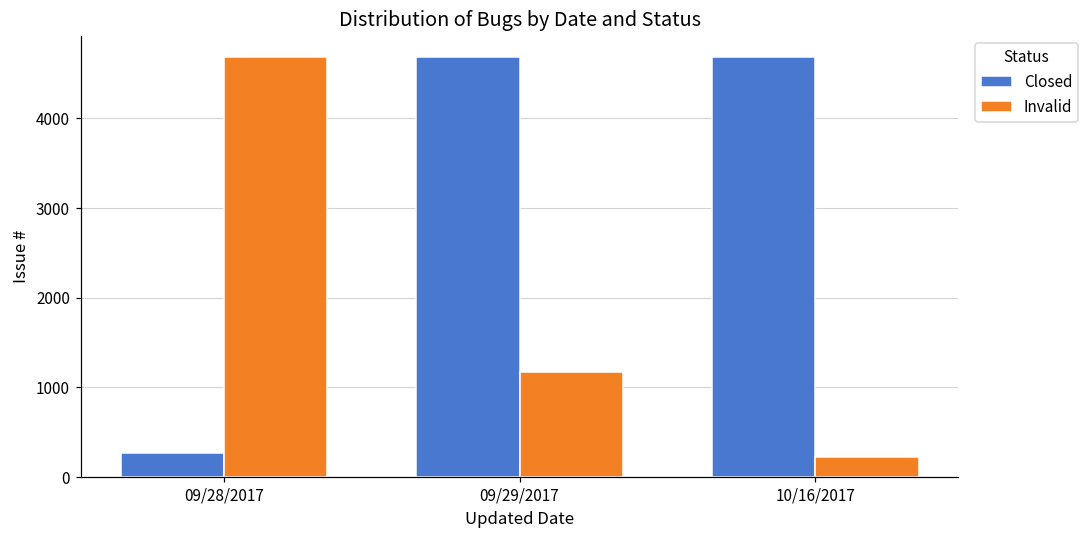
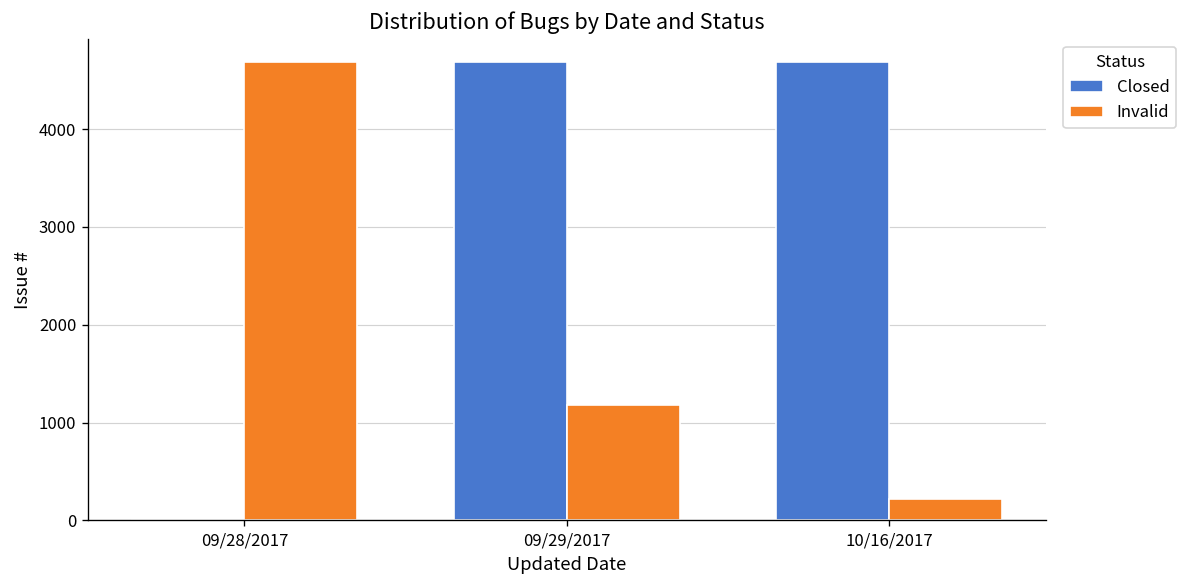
Closed, 09/28/2017: 300 -> 0
